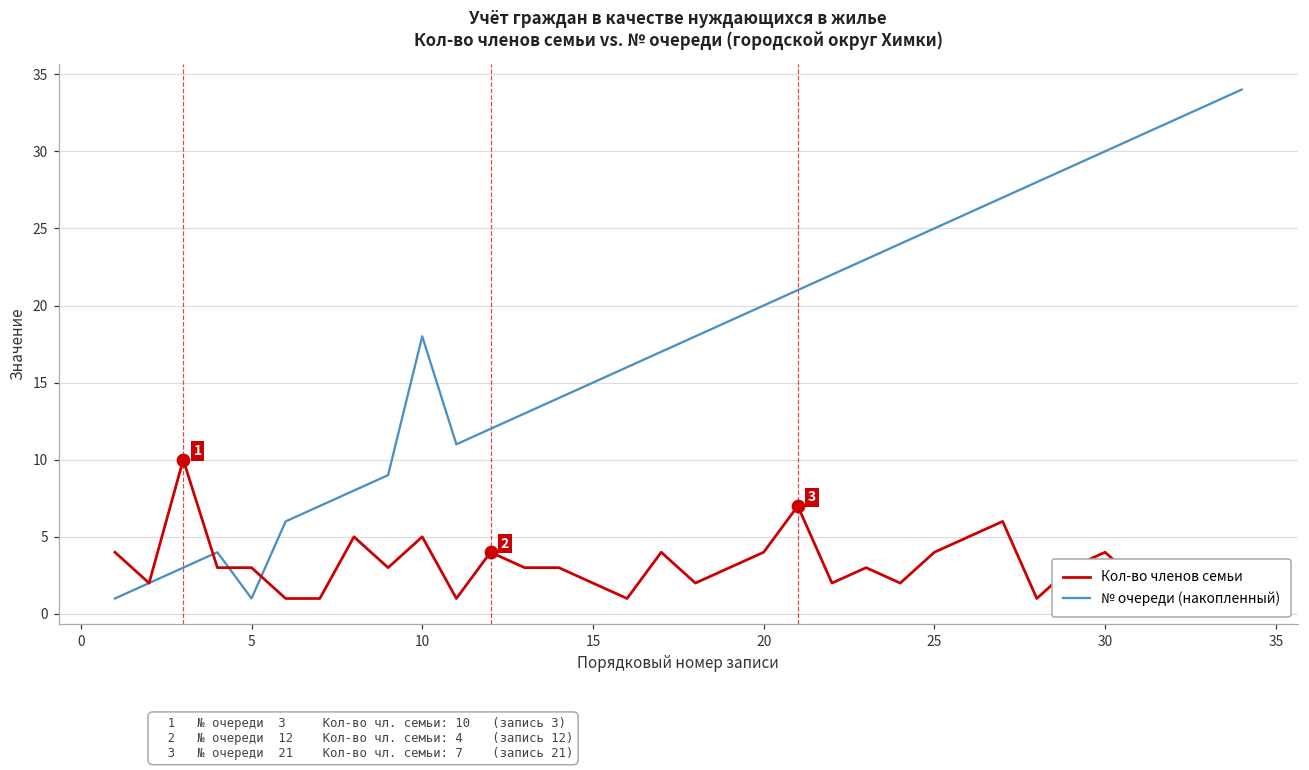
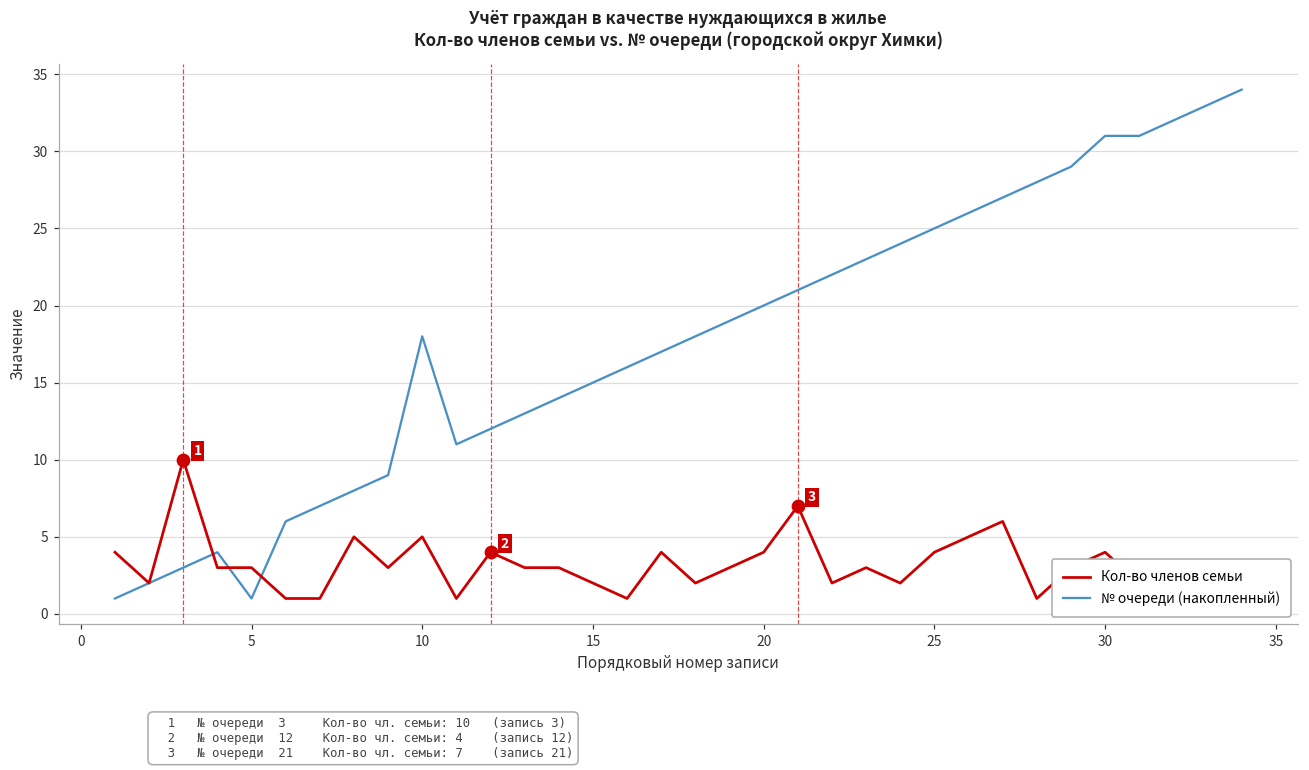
№ очереди (накопленный), 30: 30 -> 31
